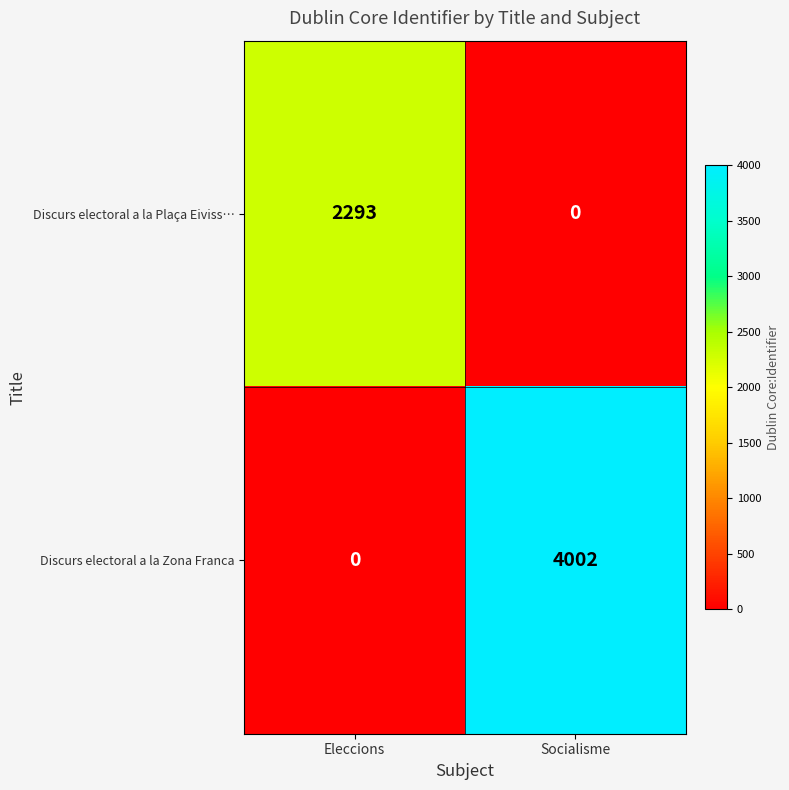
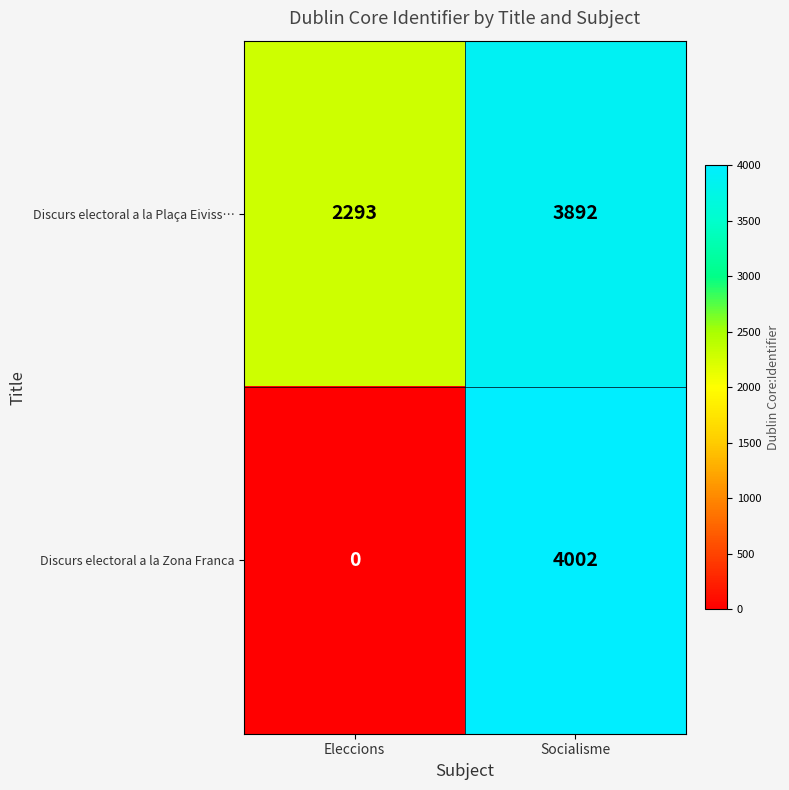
Discurs electoral a la Plaça Eiviss…, Socialisme: 0 -> 3892
